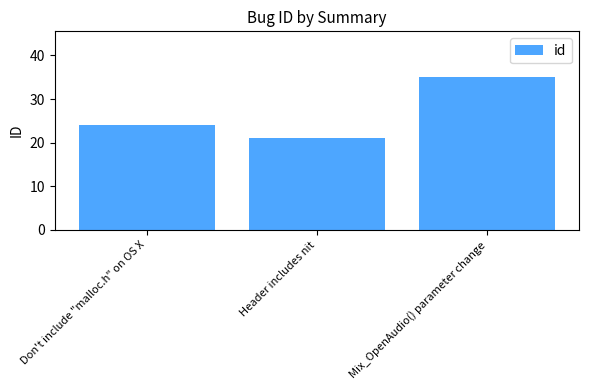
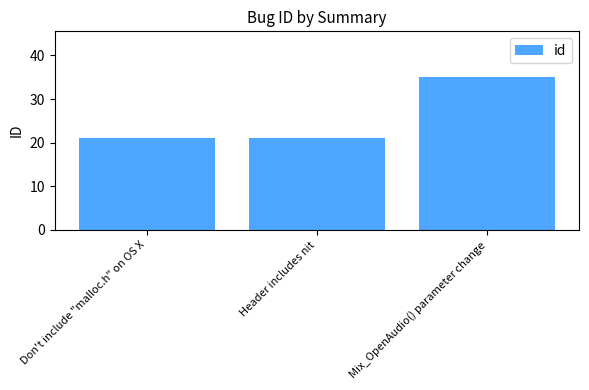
Don't include "malloc.h" on OS X: 24 -> 21
